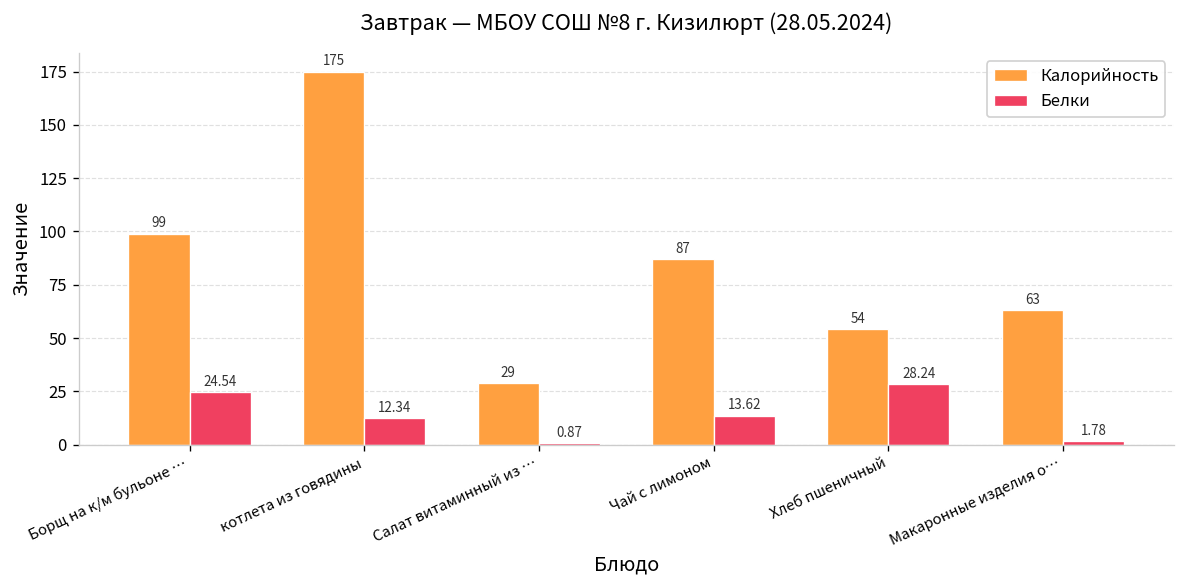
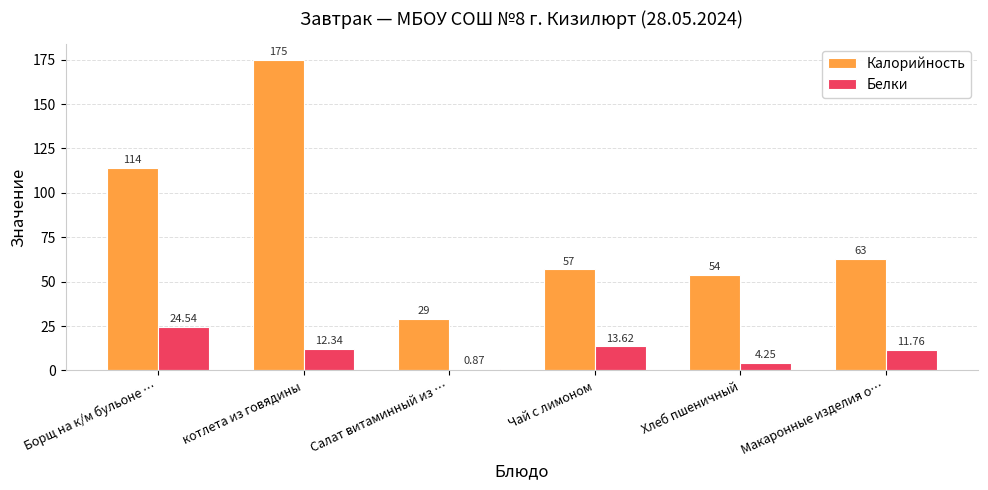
Калорийность, Борщ на к/м бульоне …: 99 -> 114
Калорийность, Чай с лимоном: 87 -> 57
Белки, Хлеб пшеничный: 28.24 -> 4.25
Белки, Макаронные изделия о…: 1.78 -> 11.76
